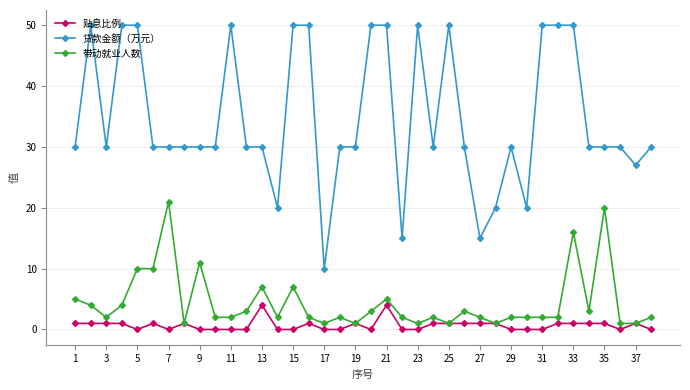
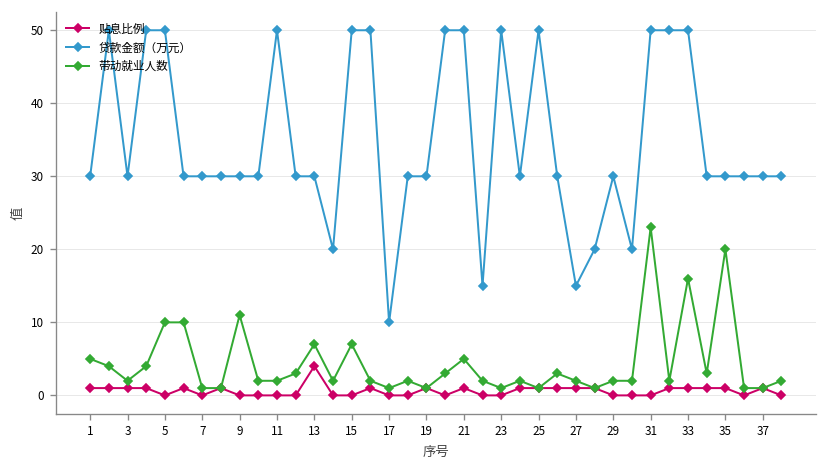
带动就业人数, 7: 21 -> 1
贴息比例, 21: 4 -> 1
带动就业人数, 31: 2 -> 23
贷款金额（万元）, 37: 27 -> 30
